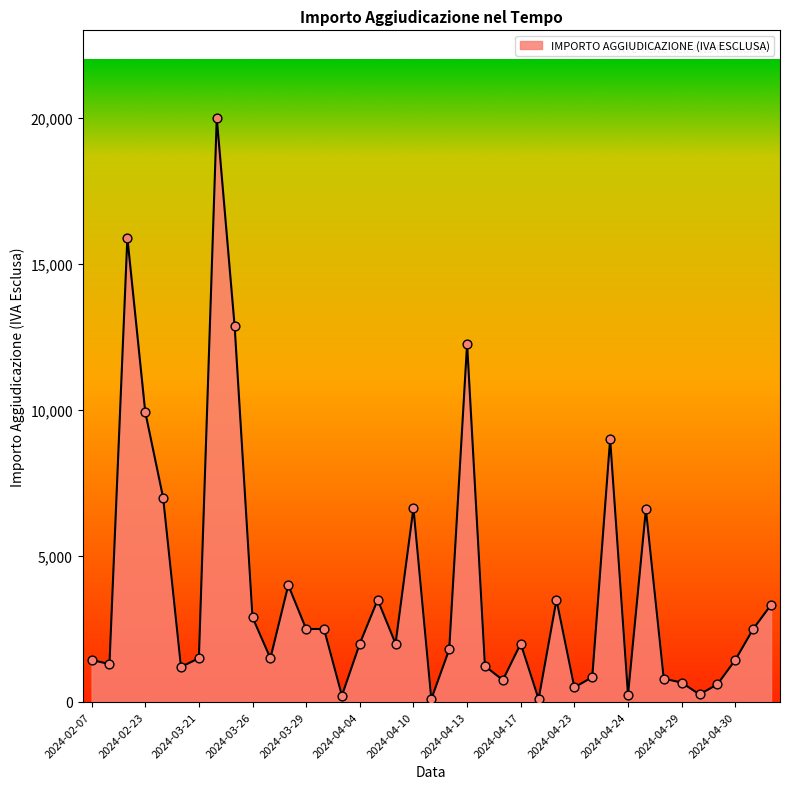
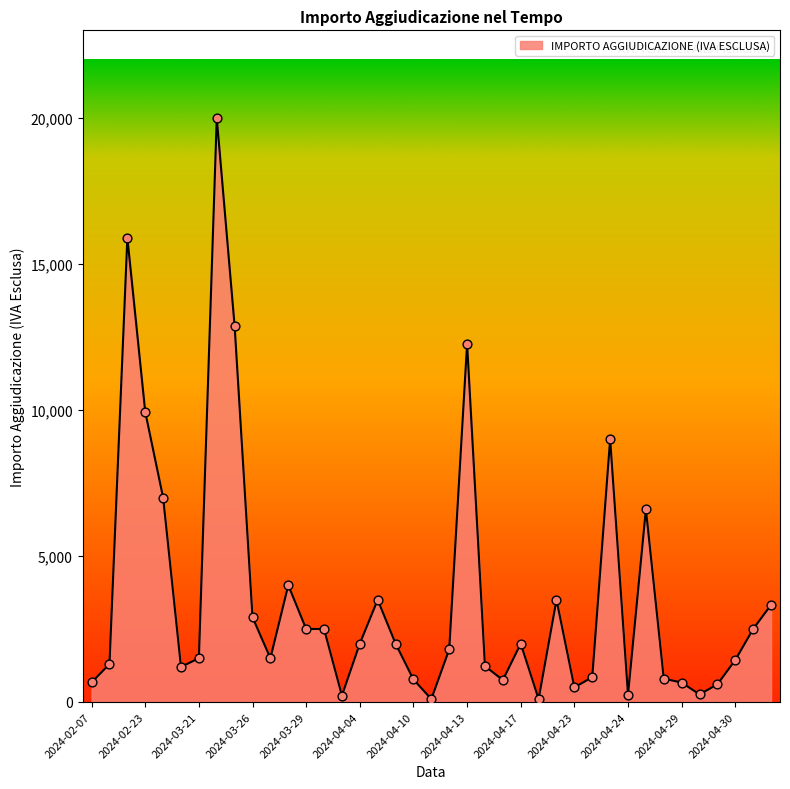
2024-02-07: 1,400 -> 700
2024-04-10: 6,600 -> 800
